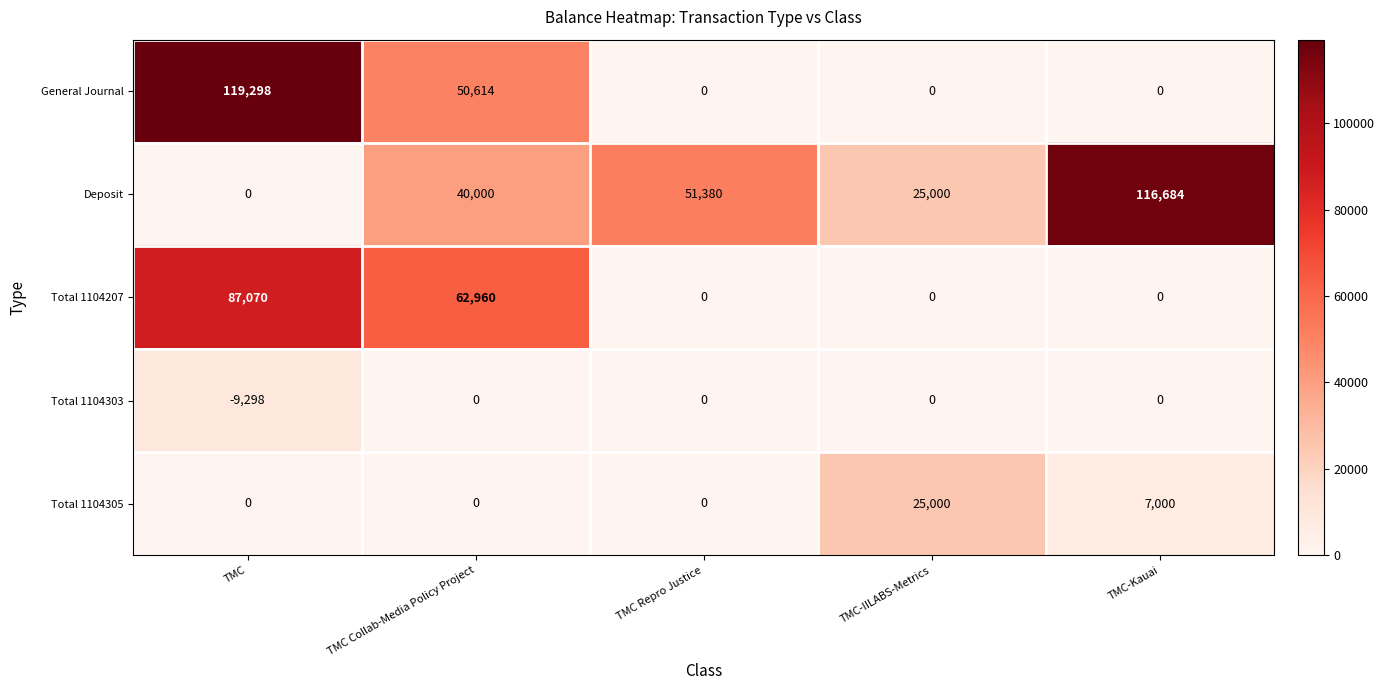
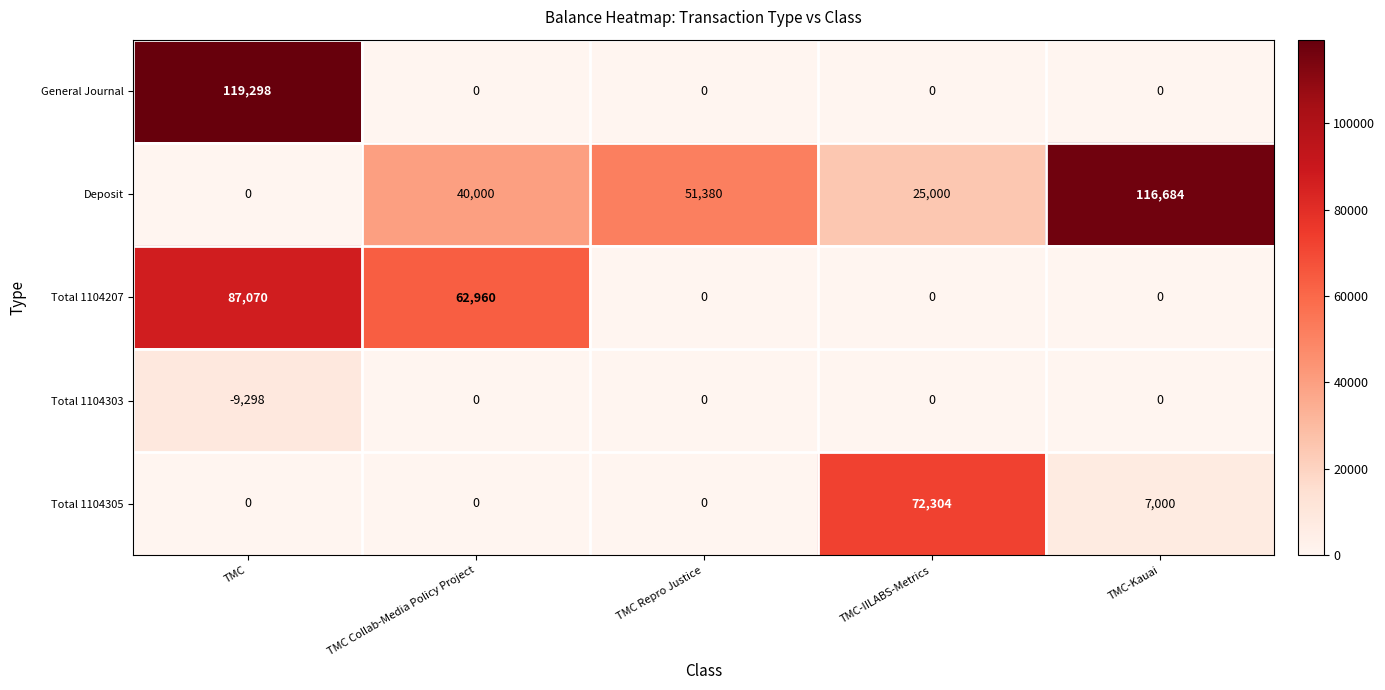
General Journal, TMC Collab-Media Policy Project: 50,614 -> 0
Total 1104305, TMC-IILABS-Metrics: 25,000 -> 72,304
